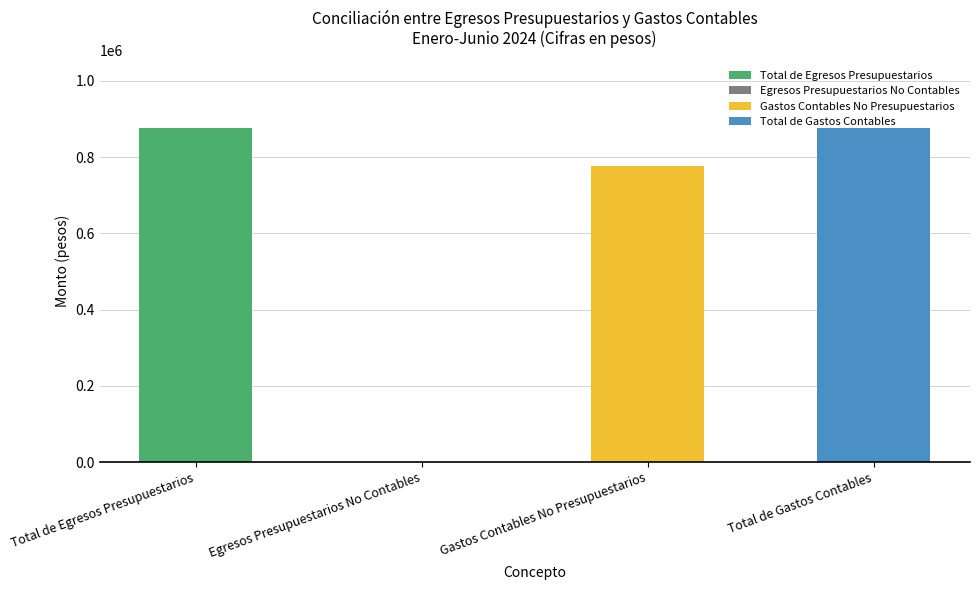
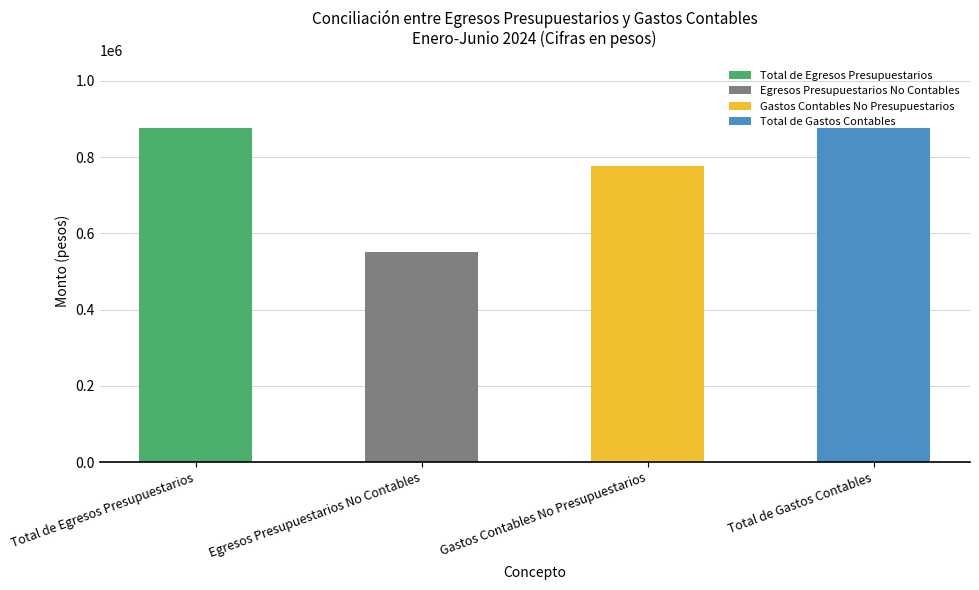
Egresos Presupuestarios No Contables: 0 -> 550000
